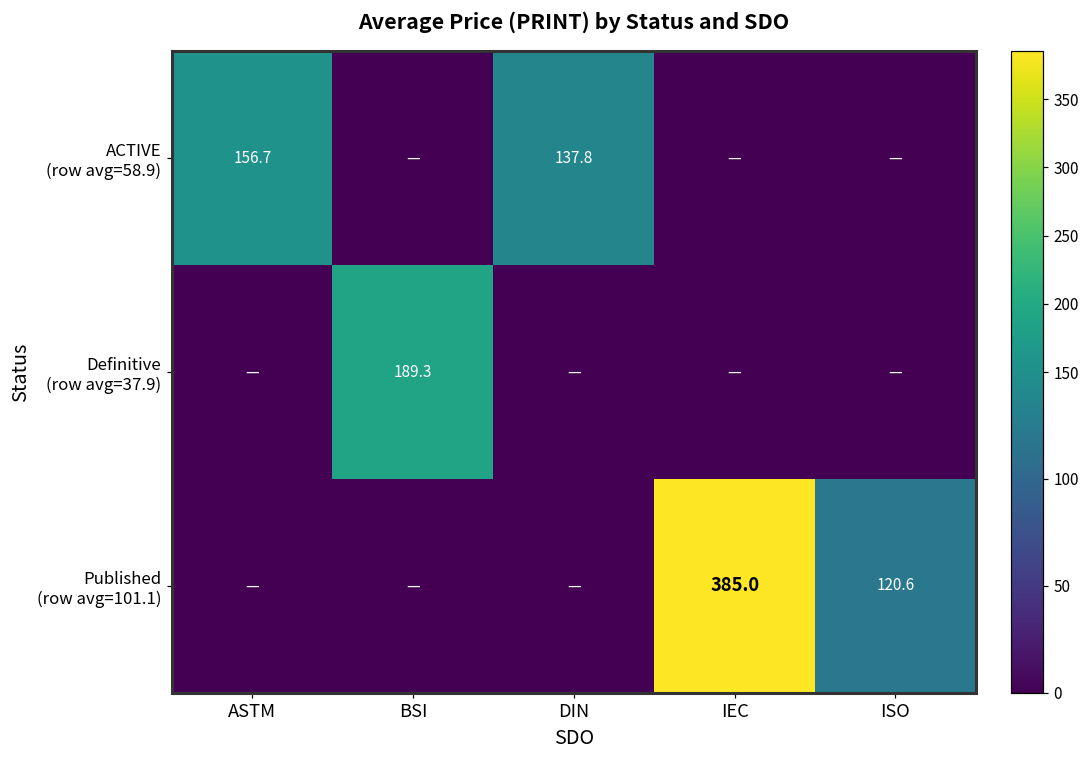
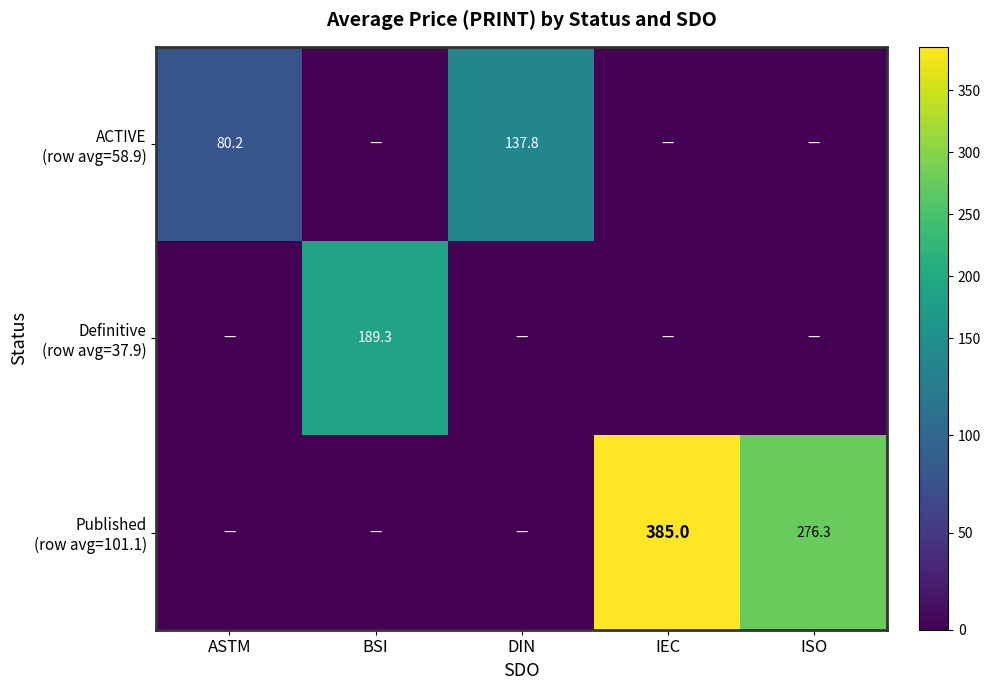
ACTIVE (row avg=58.9), ASTM: 156.7 -> 80.2
Published (row avg=101.1), ISO: 120.6 -> 276.3
